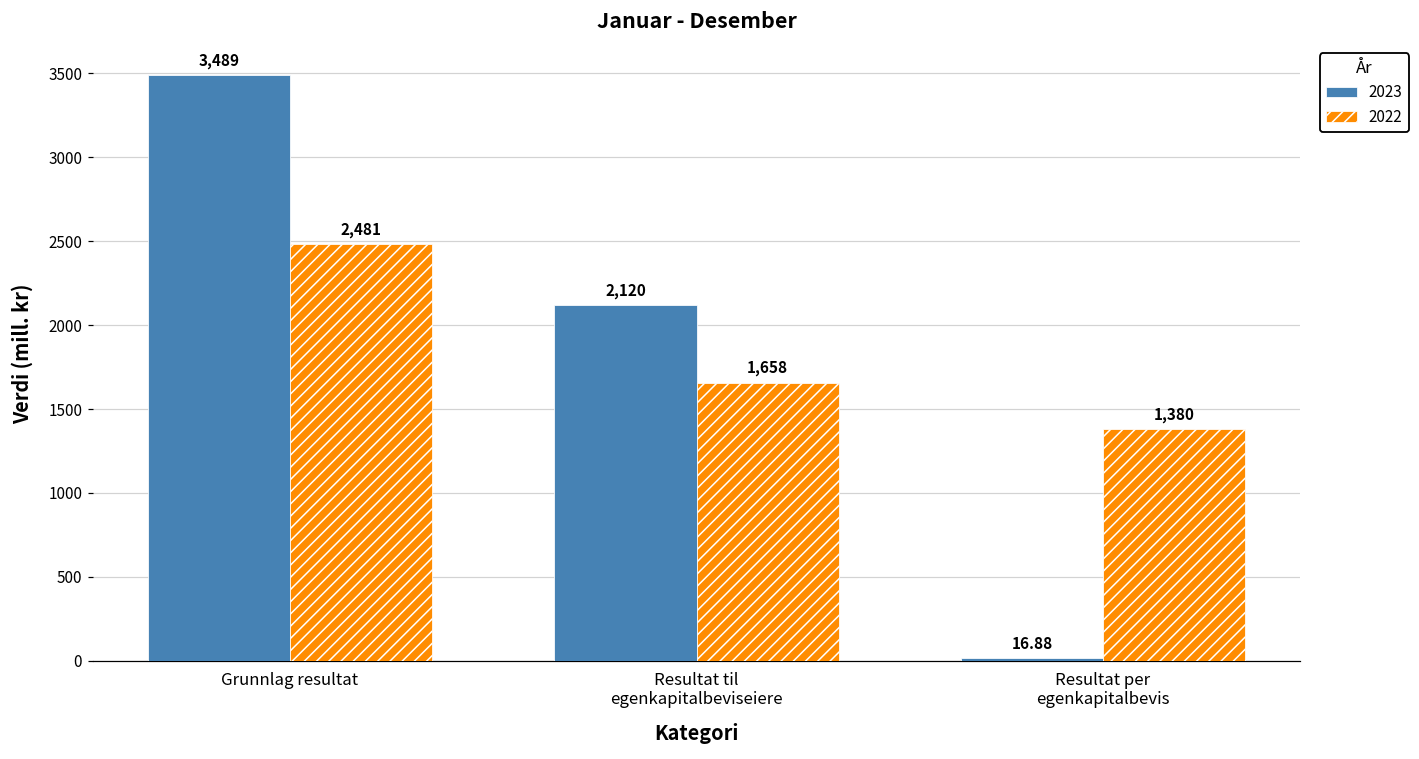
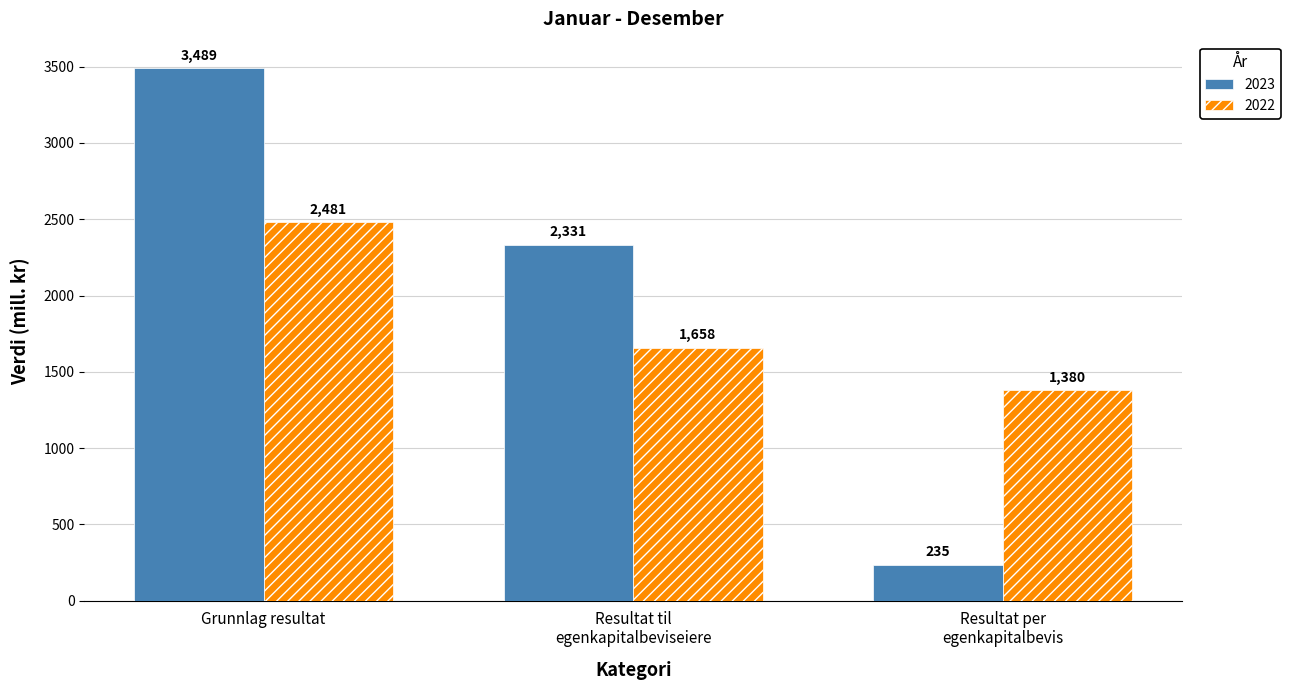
2023, Resultat til egenkapitalbeviseiere: 2,120 -> 2,331
2023, Resultat per egenkapitalbevis: 16.88 -> 235
